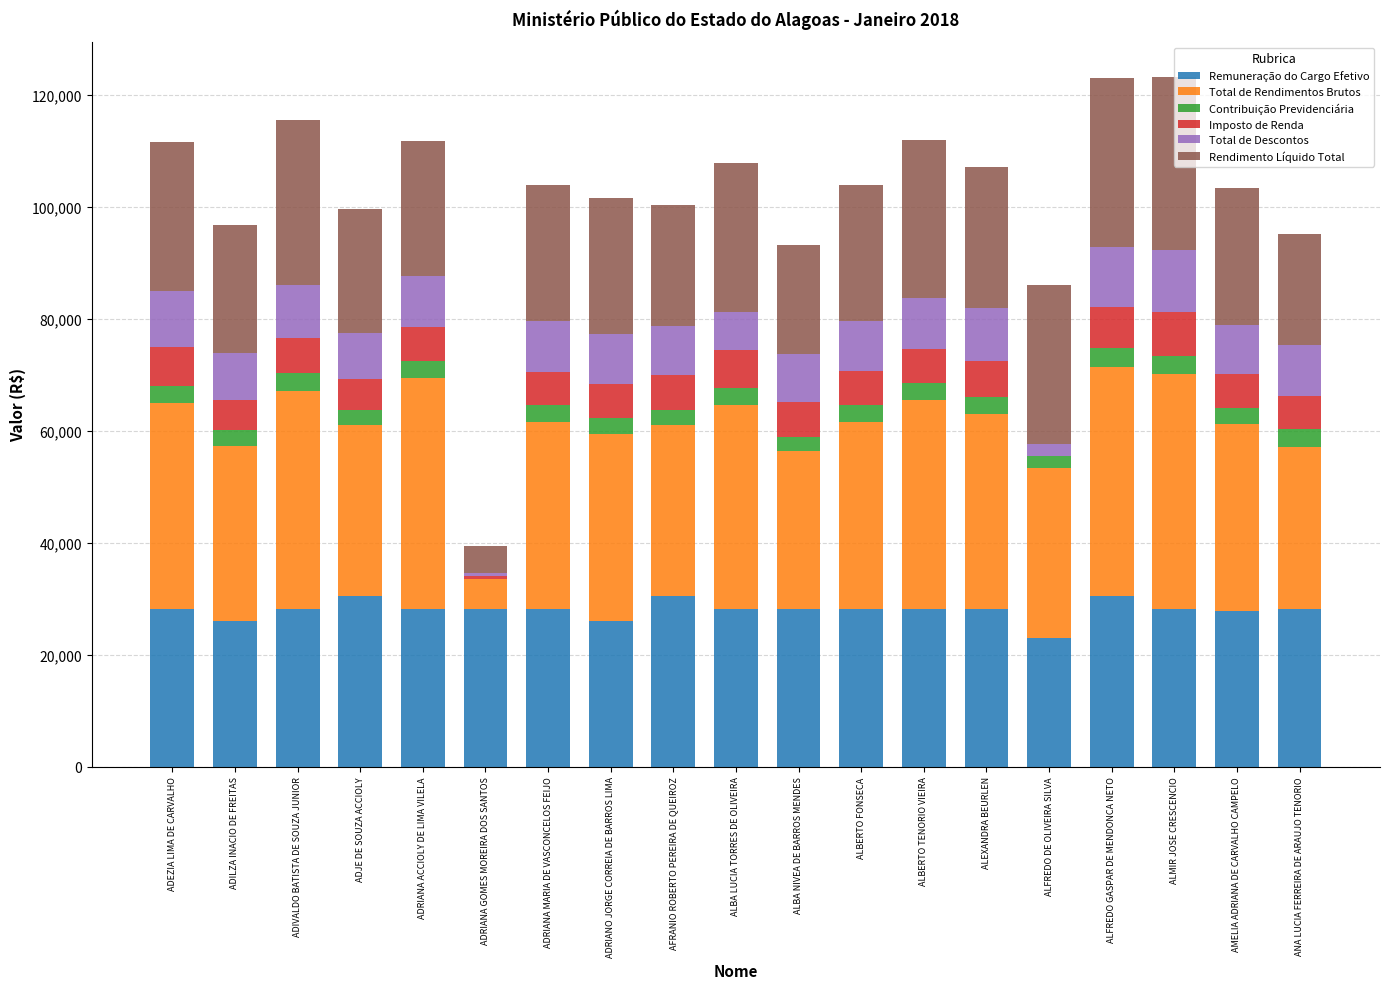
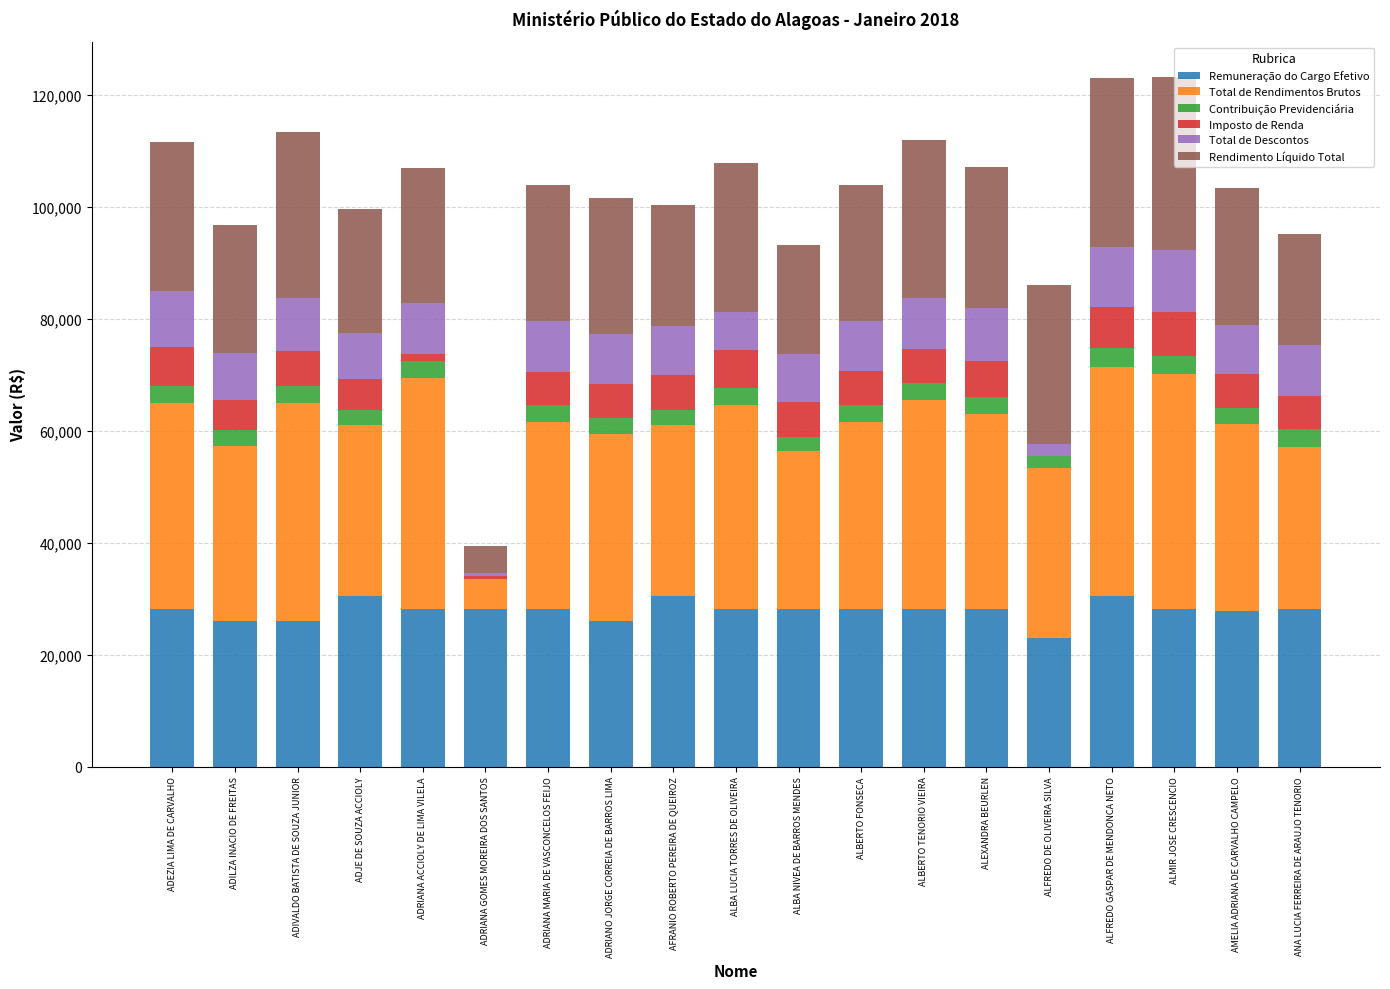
Remuneração do Cargo Efetivo, ADIVALDO BATISTA DE SOUZA JUNIOR: 28,000 -> 26,000
Imposto de Renda, ADRIANA ACCIOLY DE LIMA VILELA: 6,000 -> 1,000
